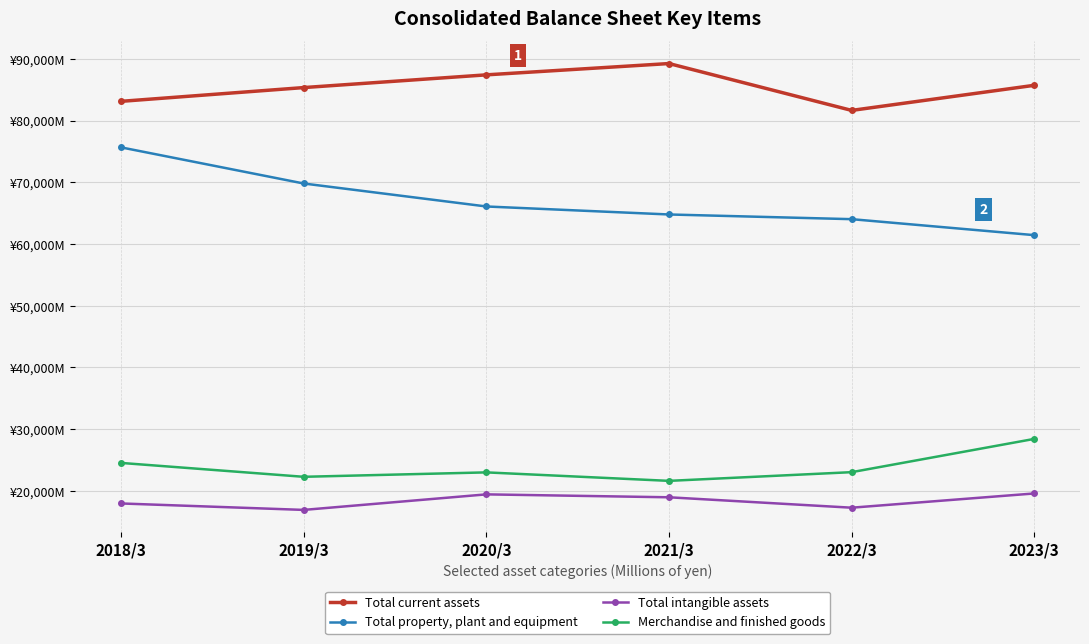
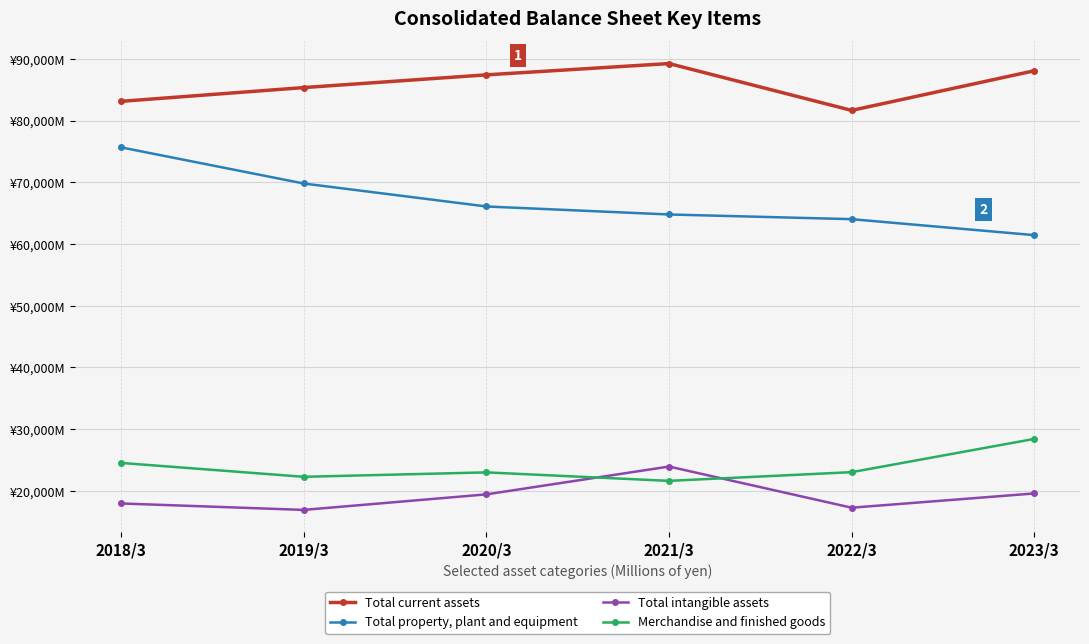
Total intangible assets, 2021/3: ¥19,000,000,000 -> ¥24,000,000,000
Total current assets, 2023/3: ¥86,000,000,000 -> ¥88,000,000,000
